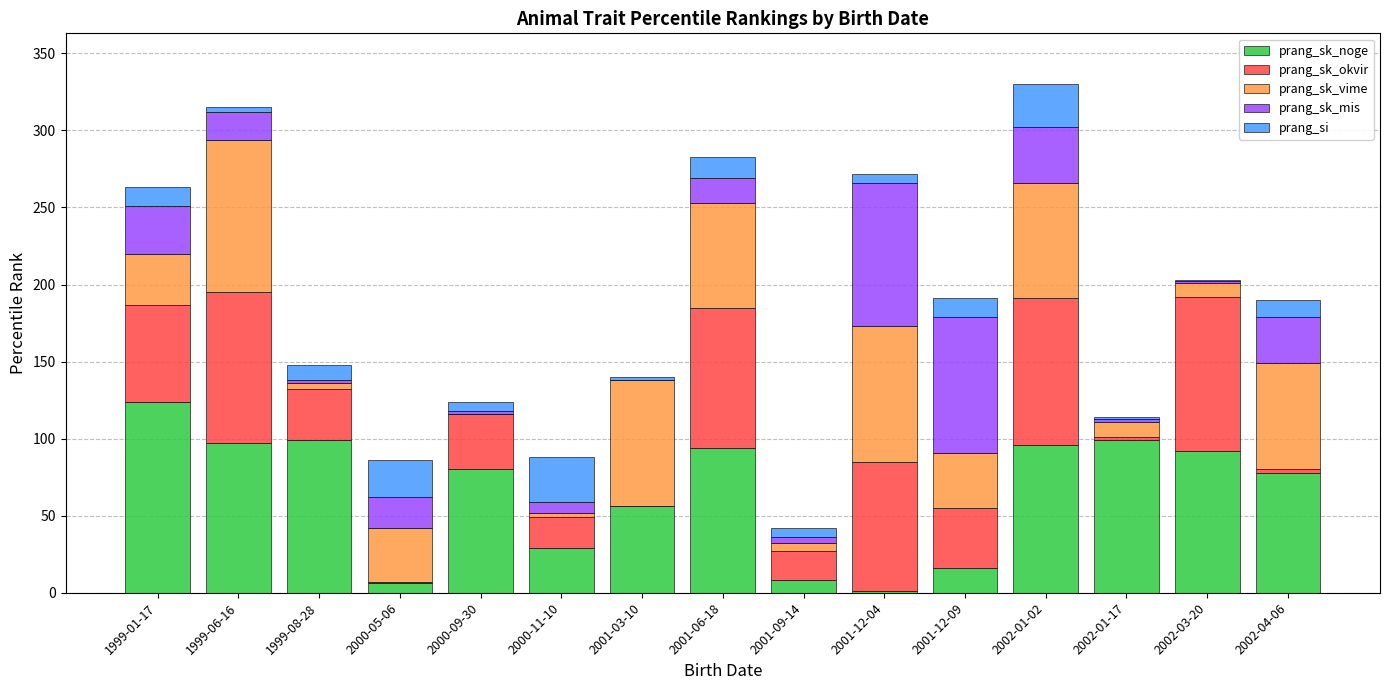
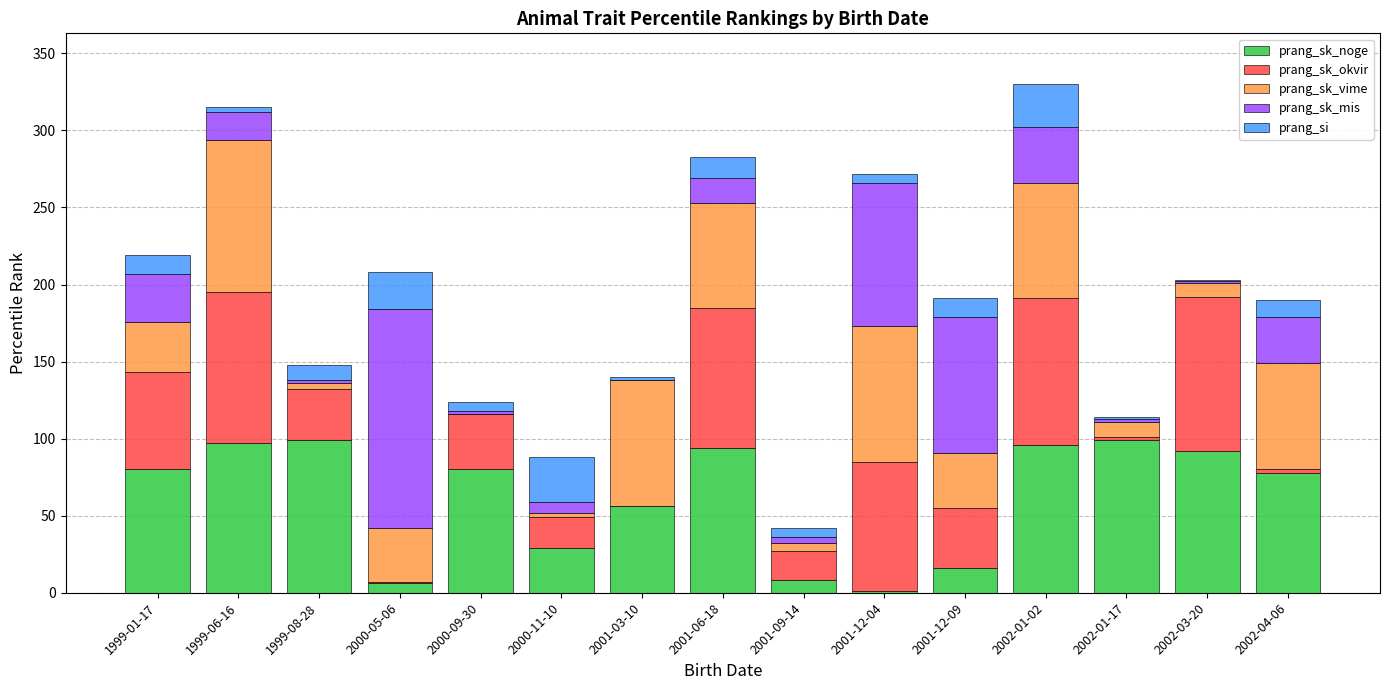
prang_sk_noge, 1999-01-17: 124 -> 80
prang_sk_mis, 2000-05-06: 20 -> 142
